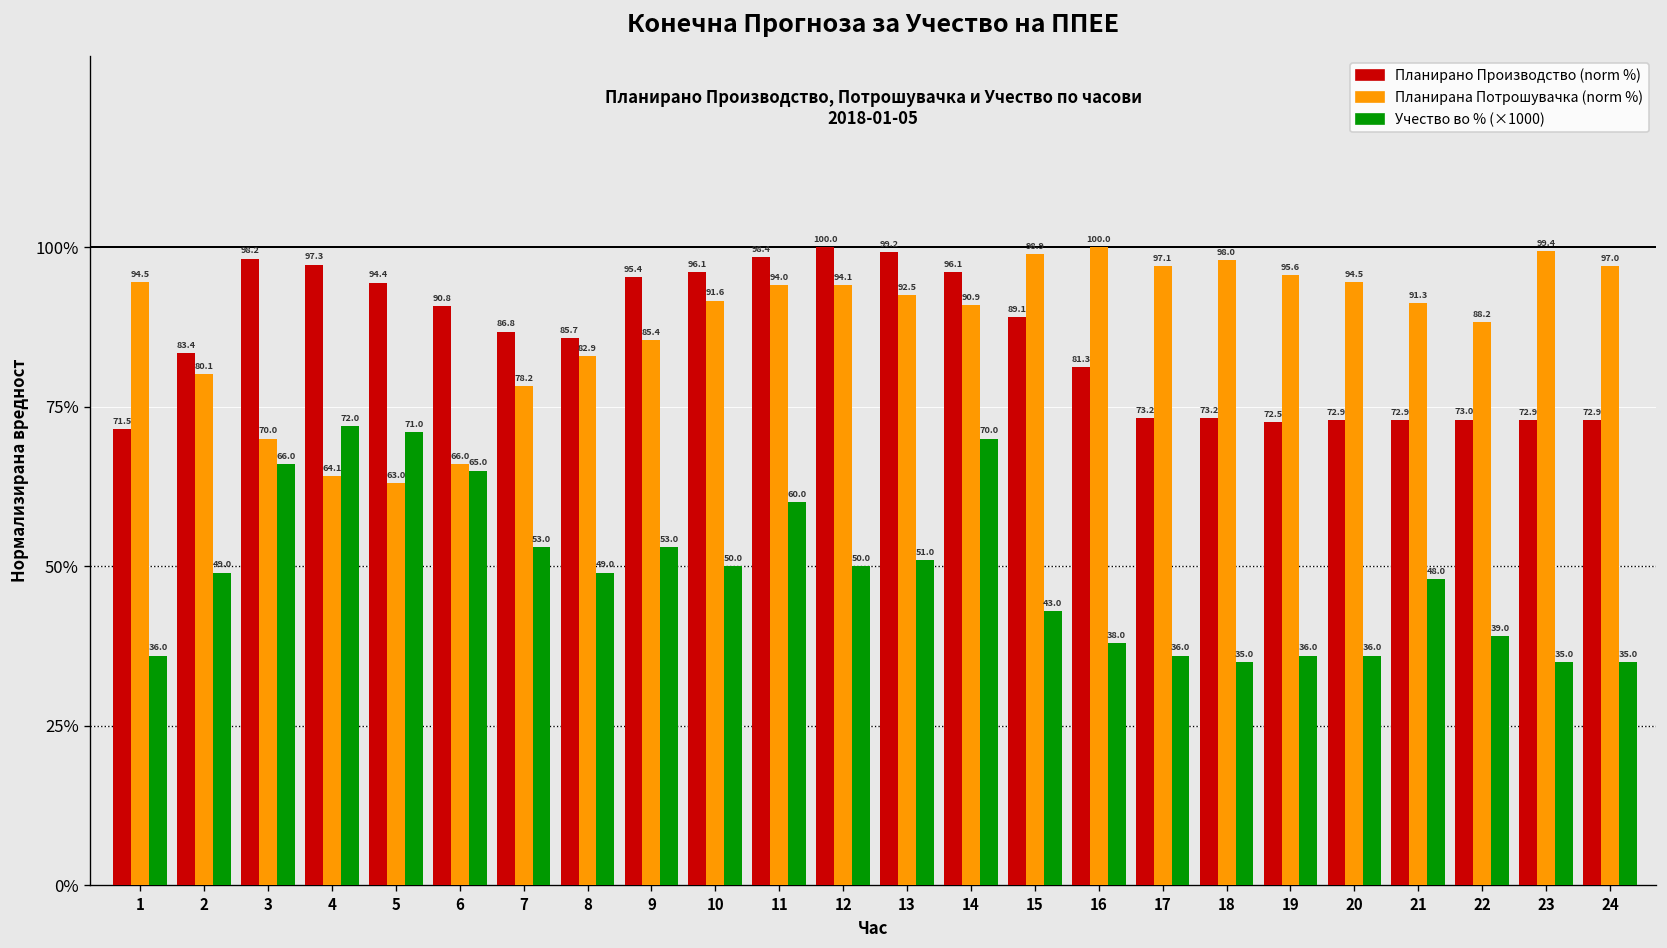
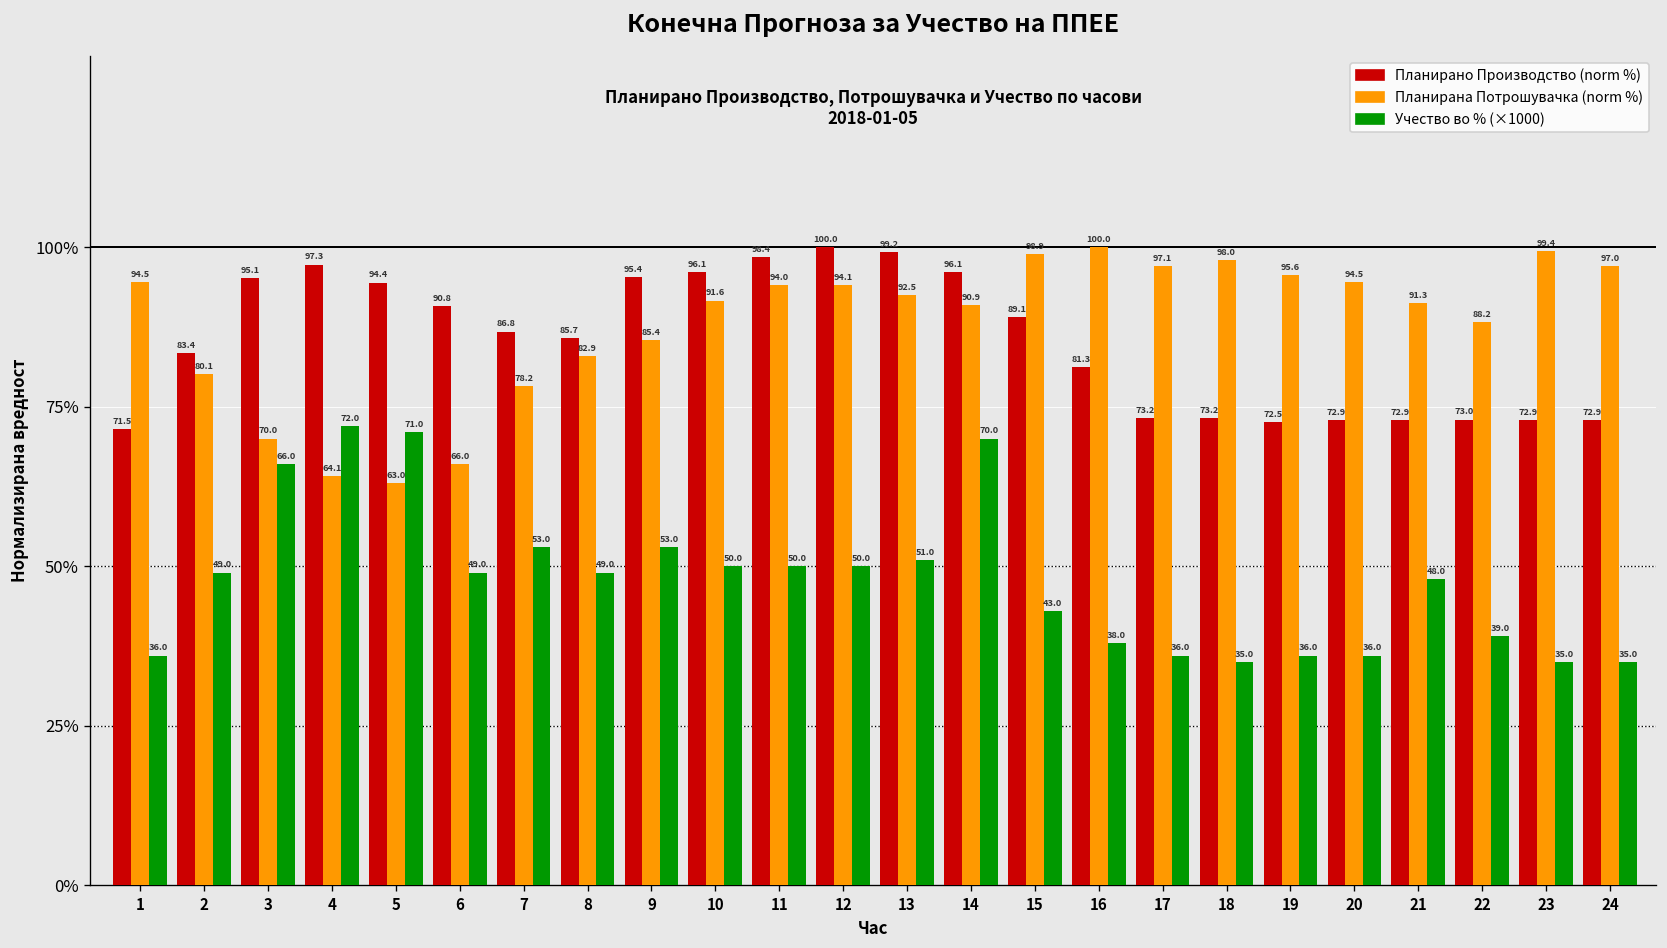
Планирано Производство (norm %), 3: 98.2 -> 95.1
Учество во % (×1000), 6: 65.0 -> 49.0
Учество во % (×1000), 11: 60.0 -> 50.0
